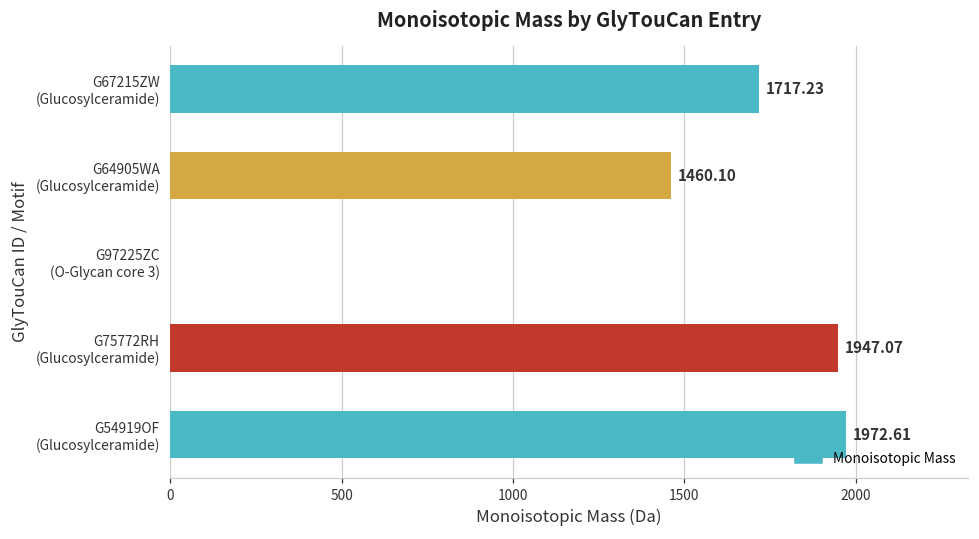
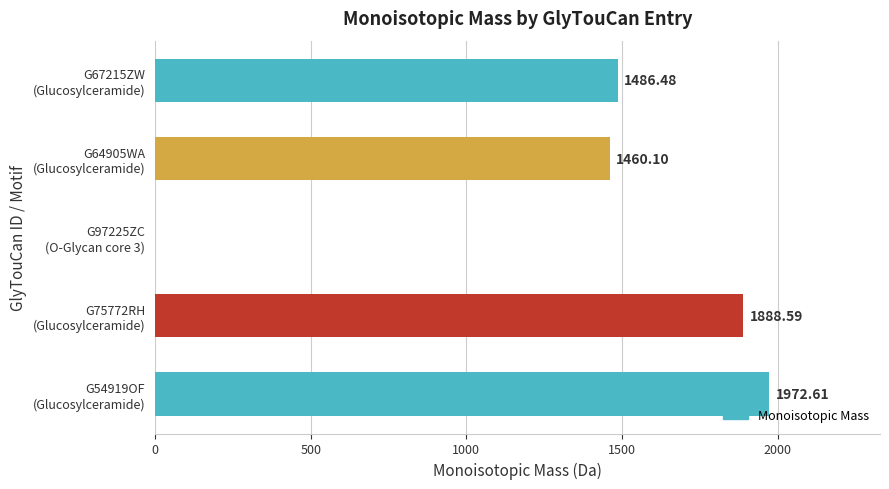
G67215ZW (Glucosylceramide): 1717.23 -> 1486.48
G75772RH (Glucosylceramide): 1947.07 -> 1888.59
